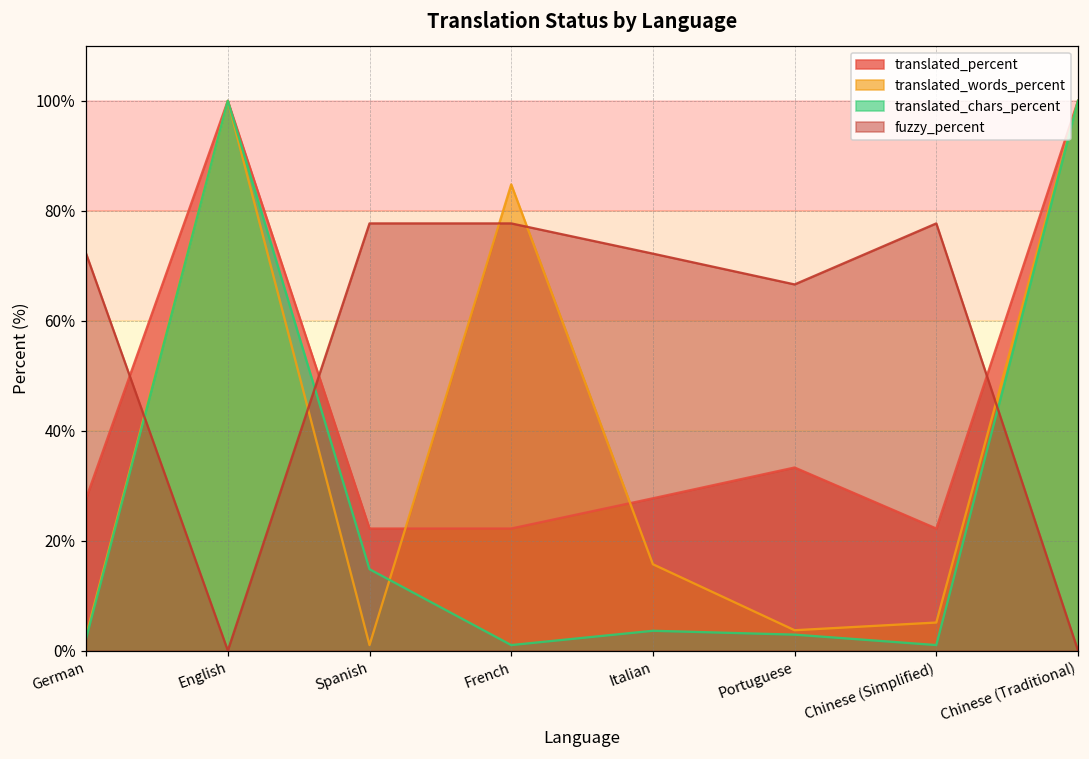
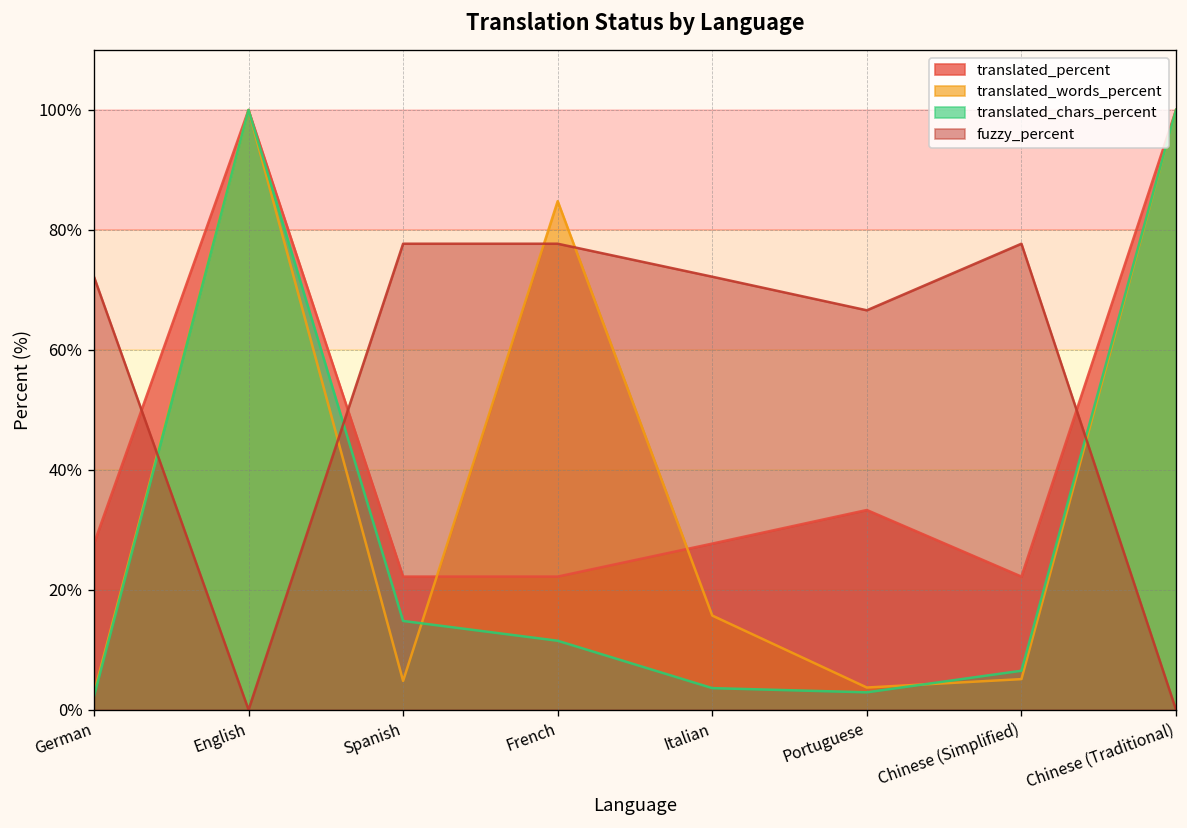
translated_words_percent, Spanish: 1% -> 5%
translated_chars_percent, French: 1% -> 12%
translated_chars_percent, Chinese (Simplified): 1% -> 7%
